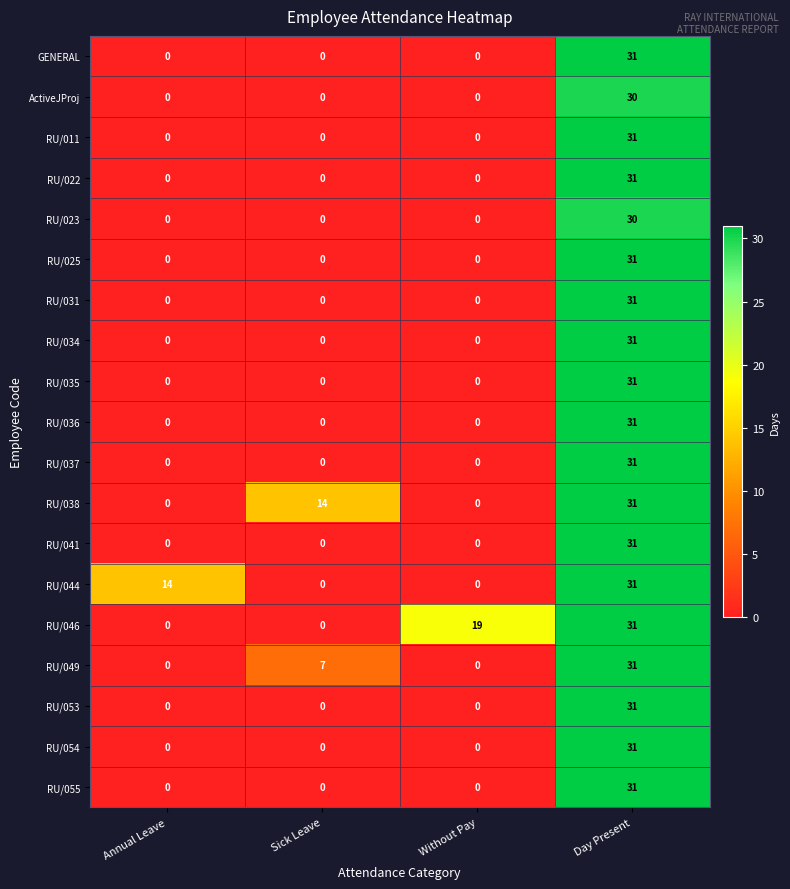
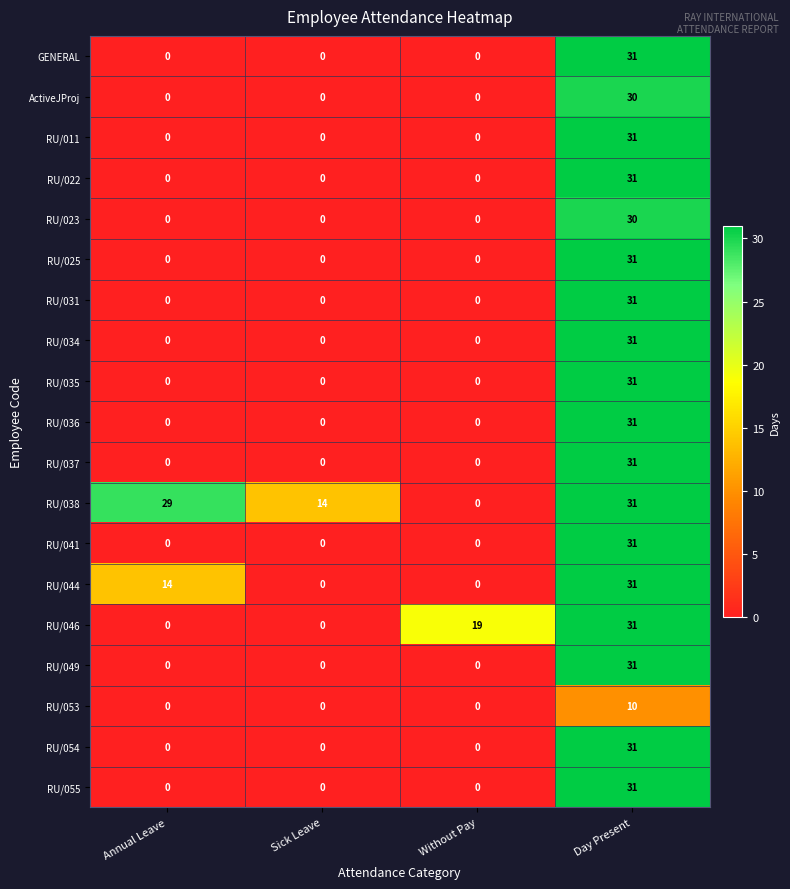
RU/038, Annual Leave: 0 -> 29
RU/049, Sick Leave: 7 -> 0
RU/053, Day Present: 31 -> 10
